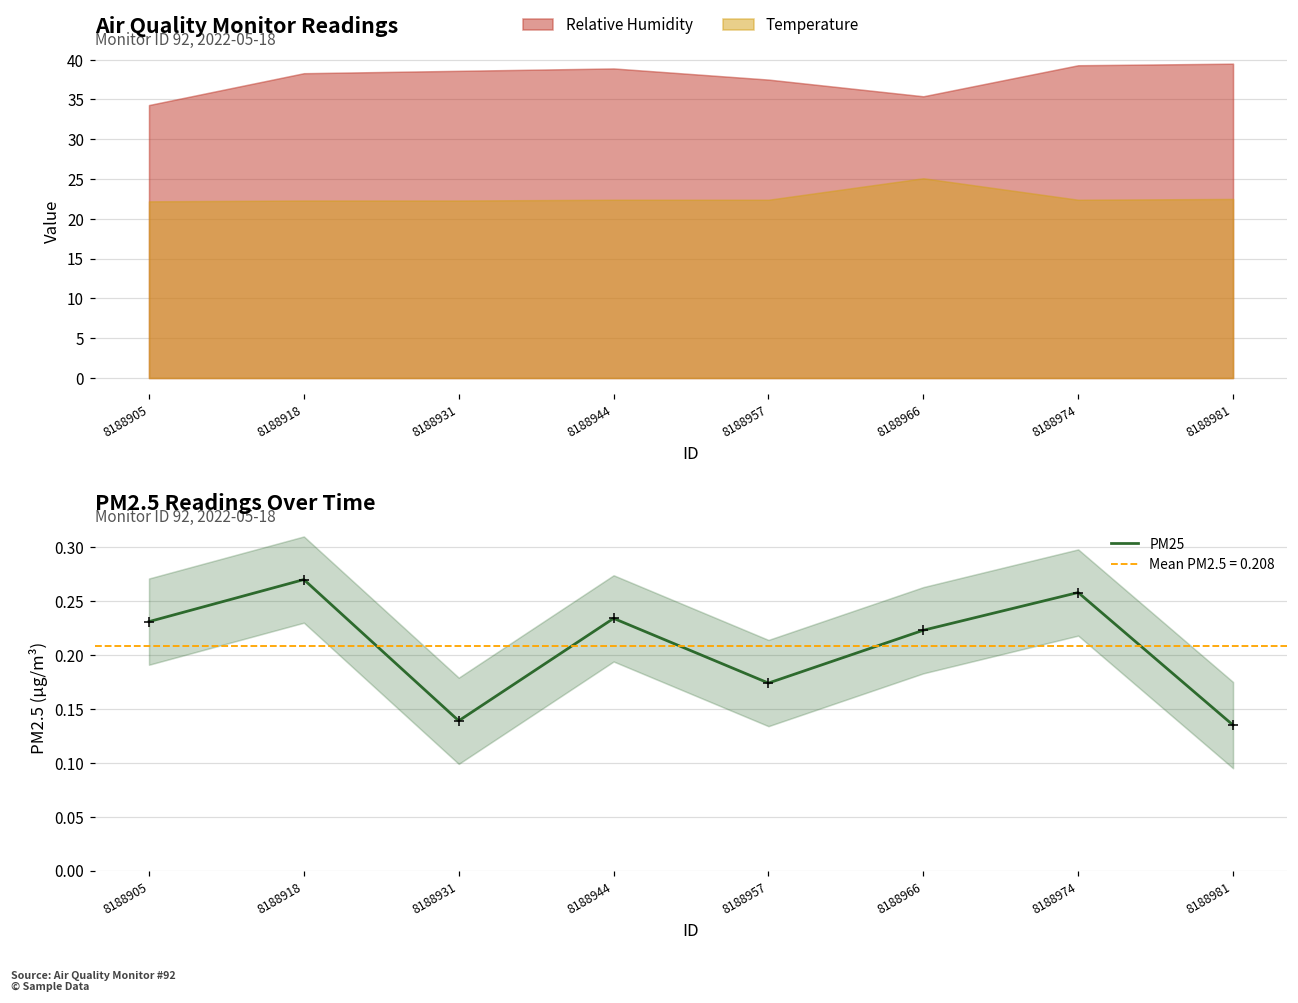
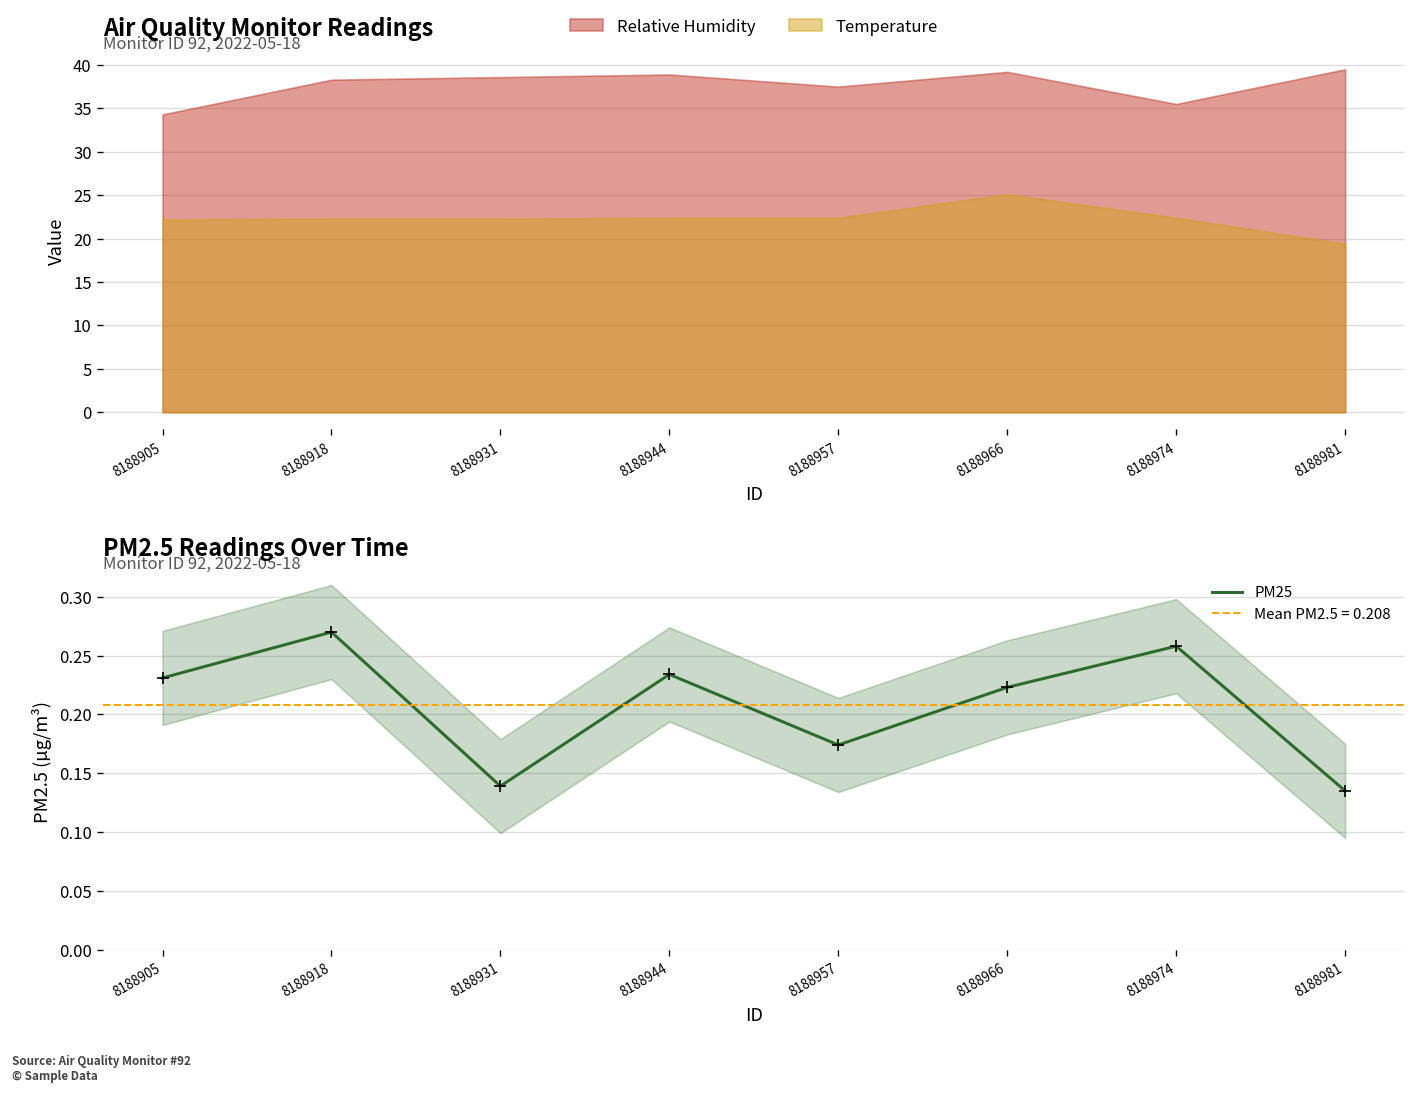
Air Quality Monitor Readings, Relative Humidity, 8188966: 35 -> 39
Air Quality Monitor Readings, Relative Humidity, 8188974: 39 -> 36
Air Quality Monitor Readings, Temperature, 8188981: 23 -> 19
